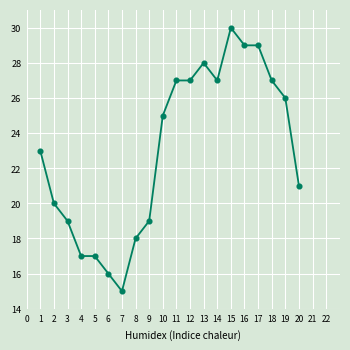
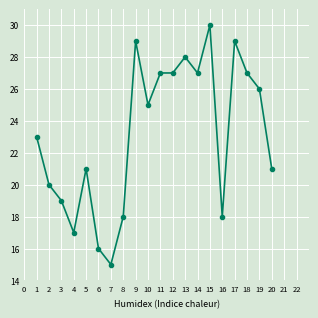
5: 17 -> 21
9: 19 -> 29
16: 29 -> 18
